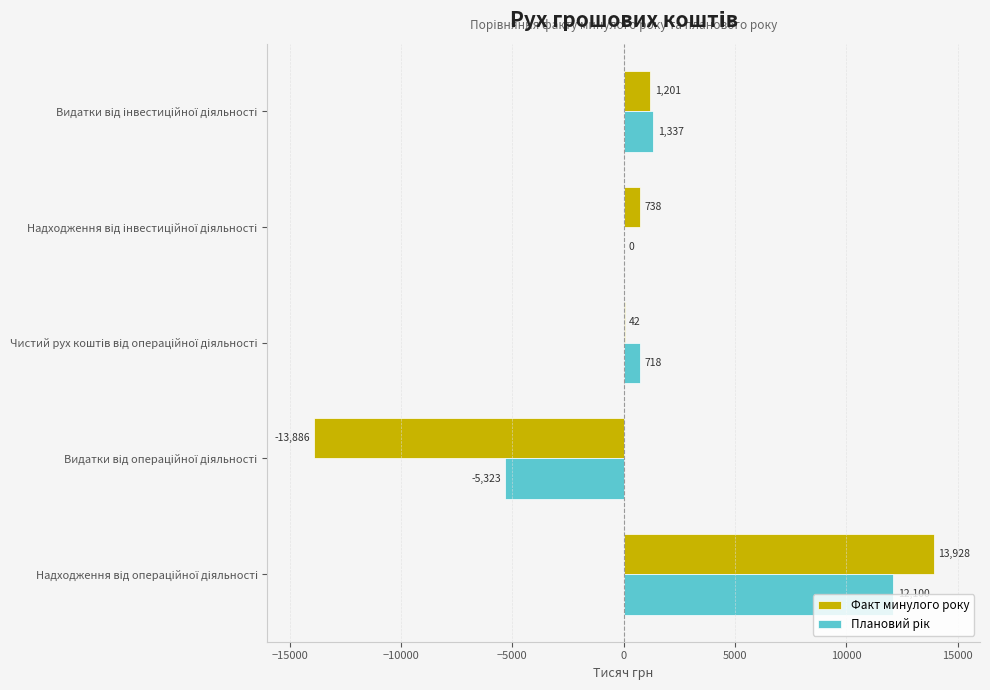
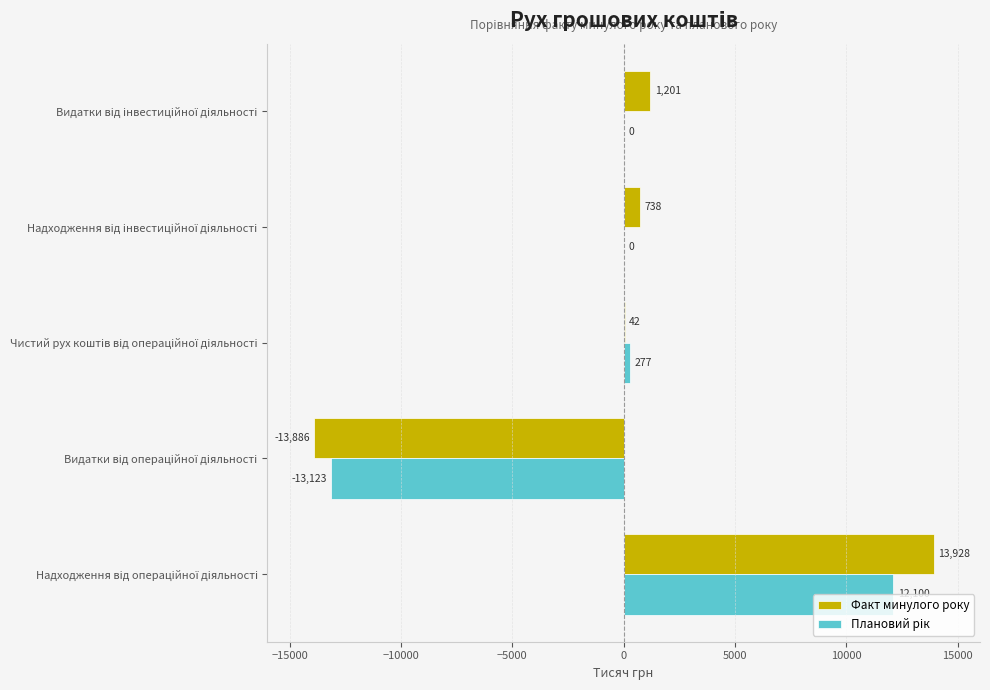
Плановий рік, Видатки від інвестиційної діяльності: 1,337 -> 0
Плановий рік, Чистий рух коштів від операційної діяльності: 718 -> 277
Плановий рік, Видатки від операційної діяльності: -5,323 -> -13,123
